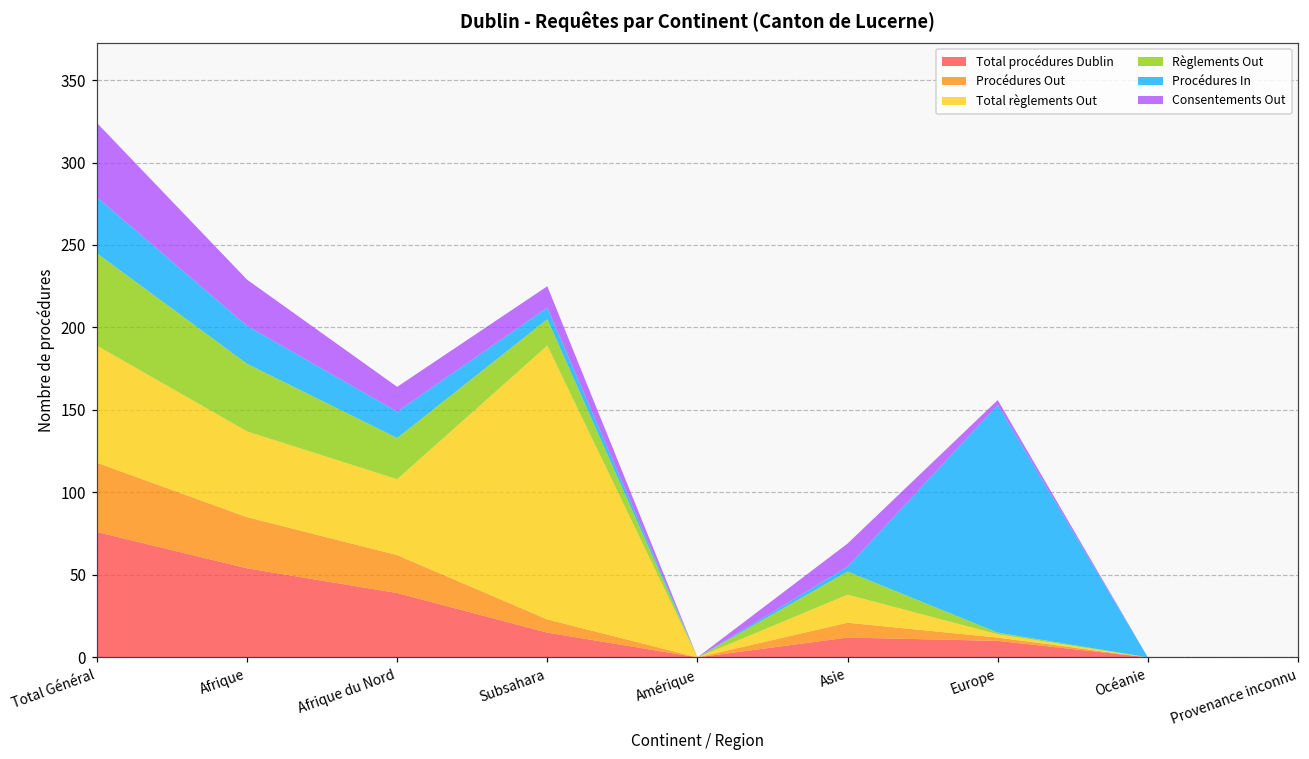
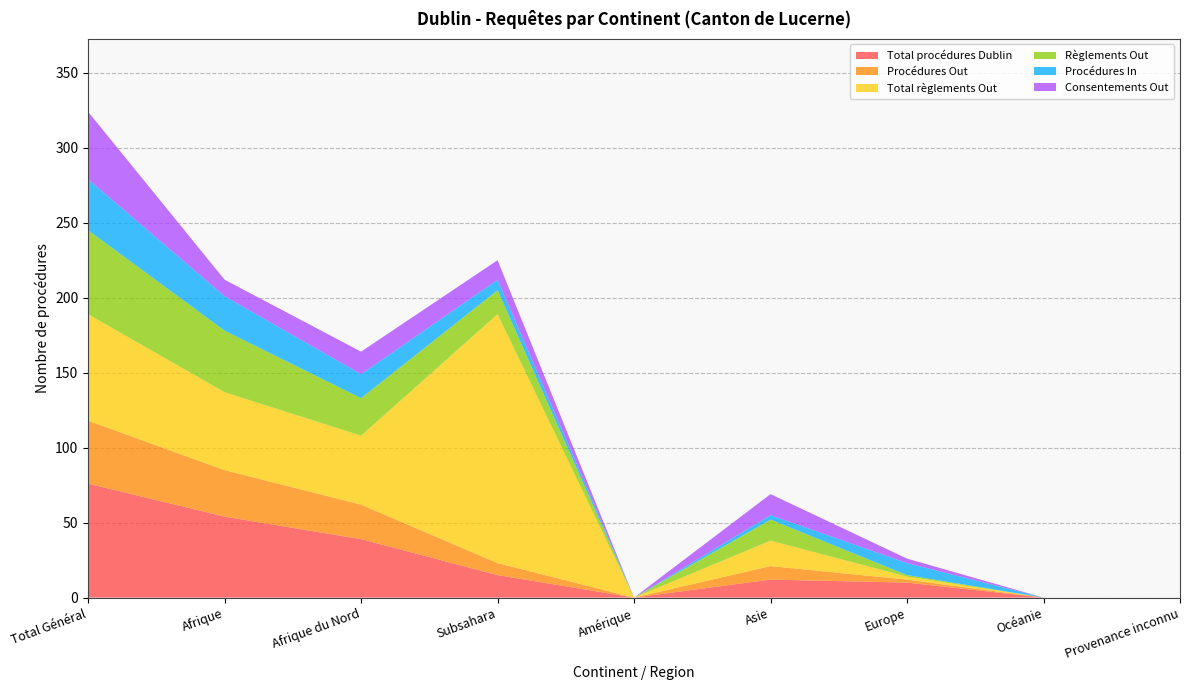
Consentements Out, Afrique: 28 -> 11
Procédures In, Europe: 138 -> 8
